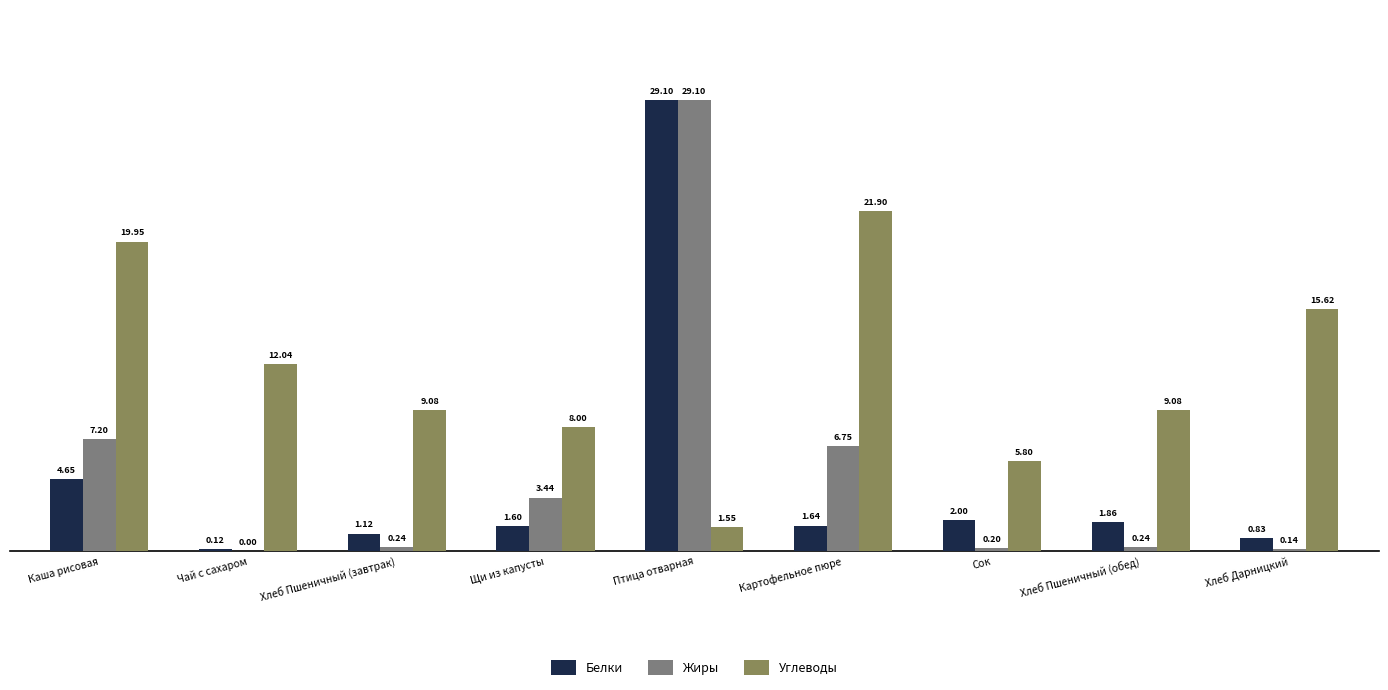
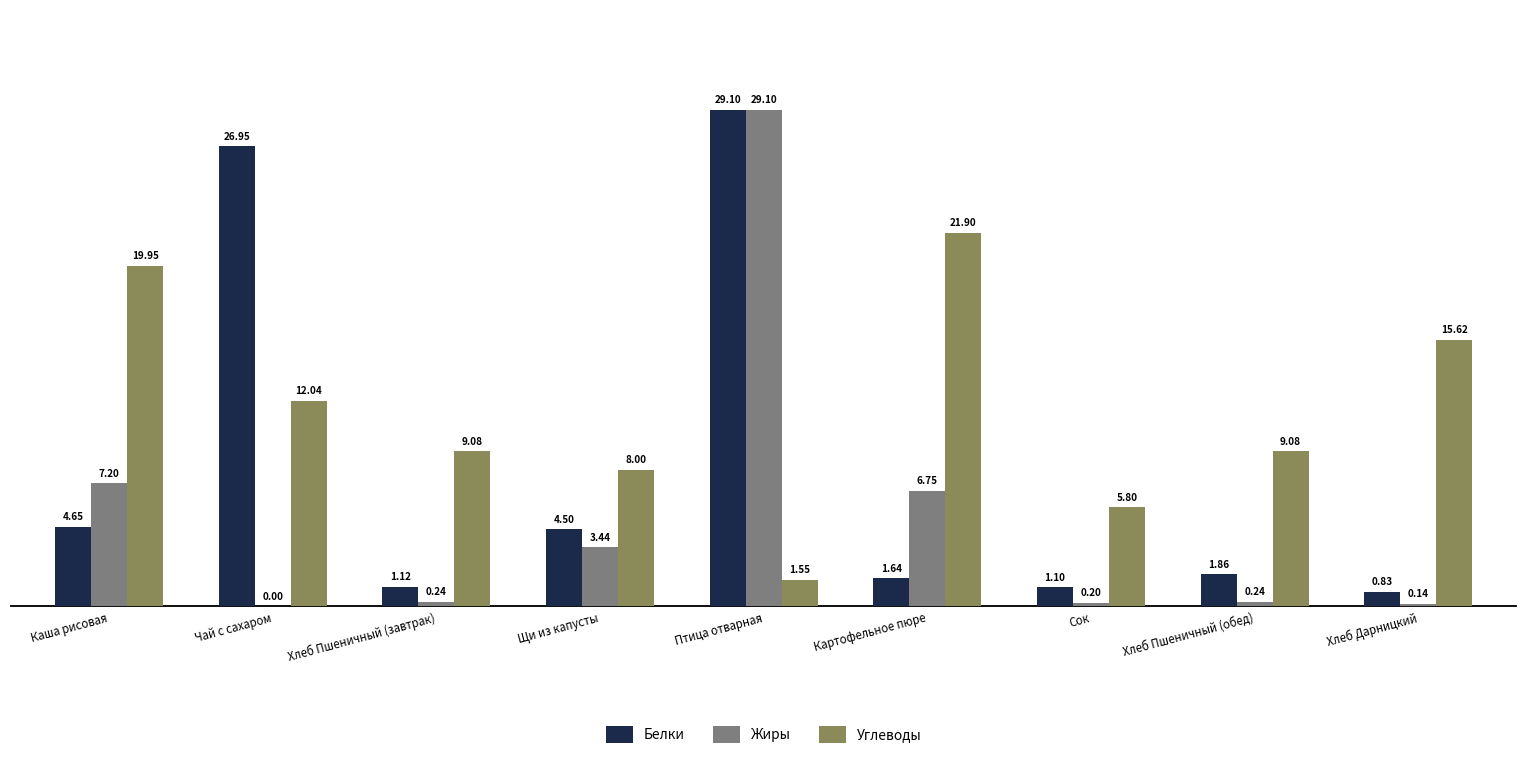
Белки, Чай с сахаром: 0.12 -> 26.95
Белки, Щи из капусты: 1.60 -> 4.50
Белки, Сок: 2.00 -> 1.10
